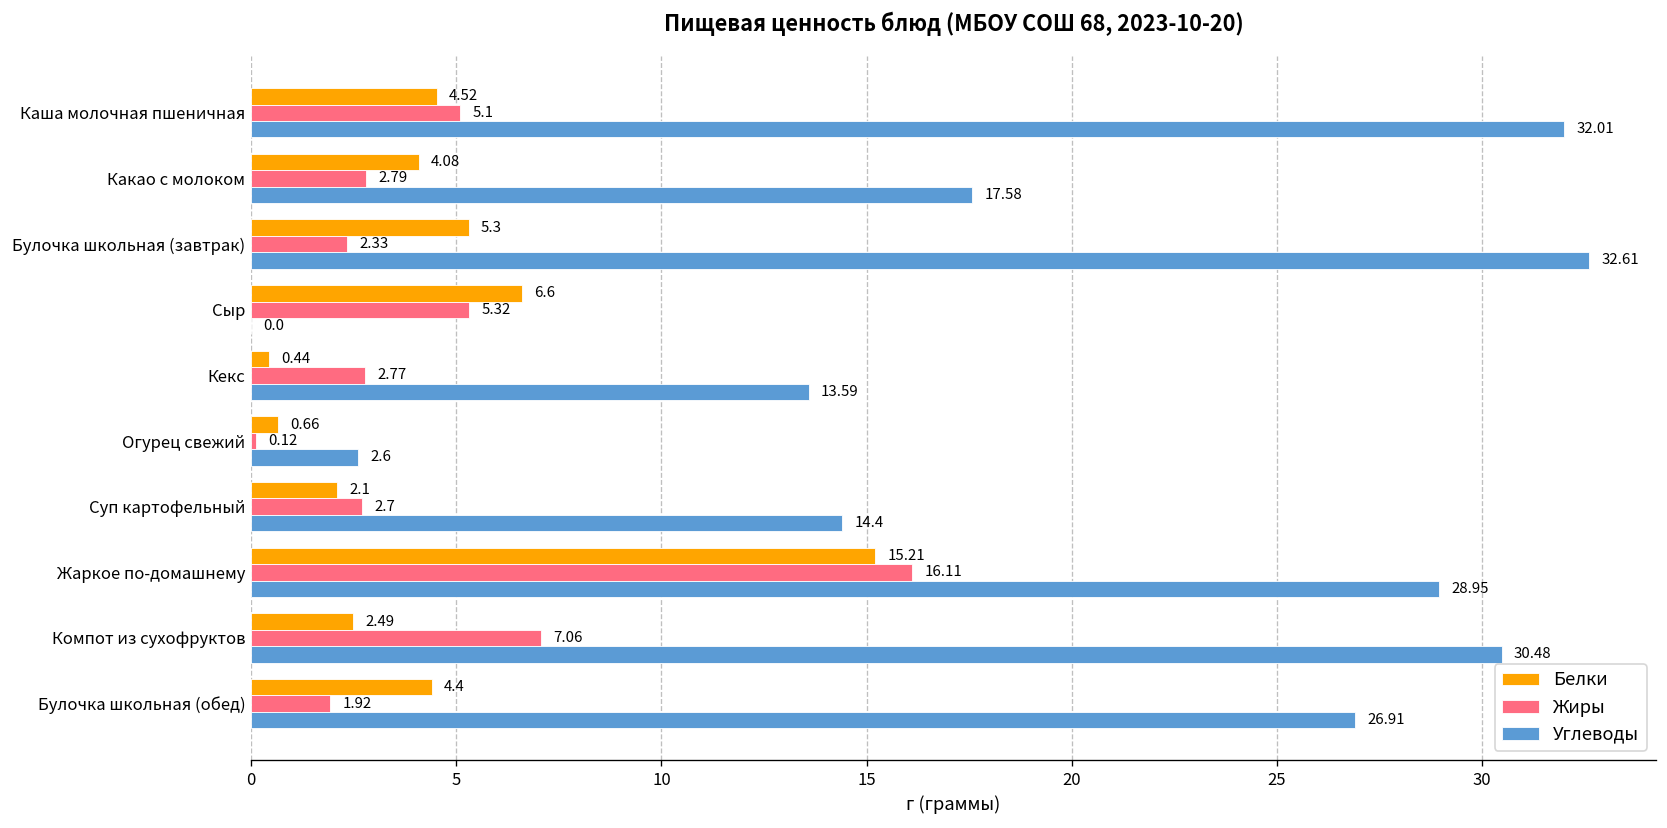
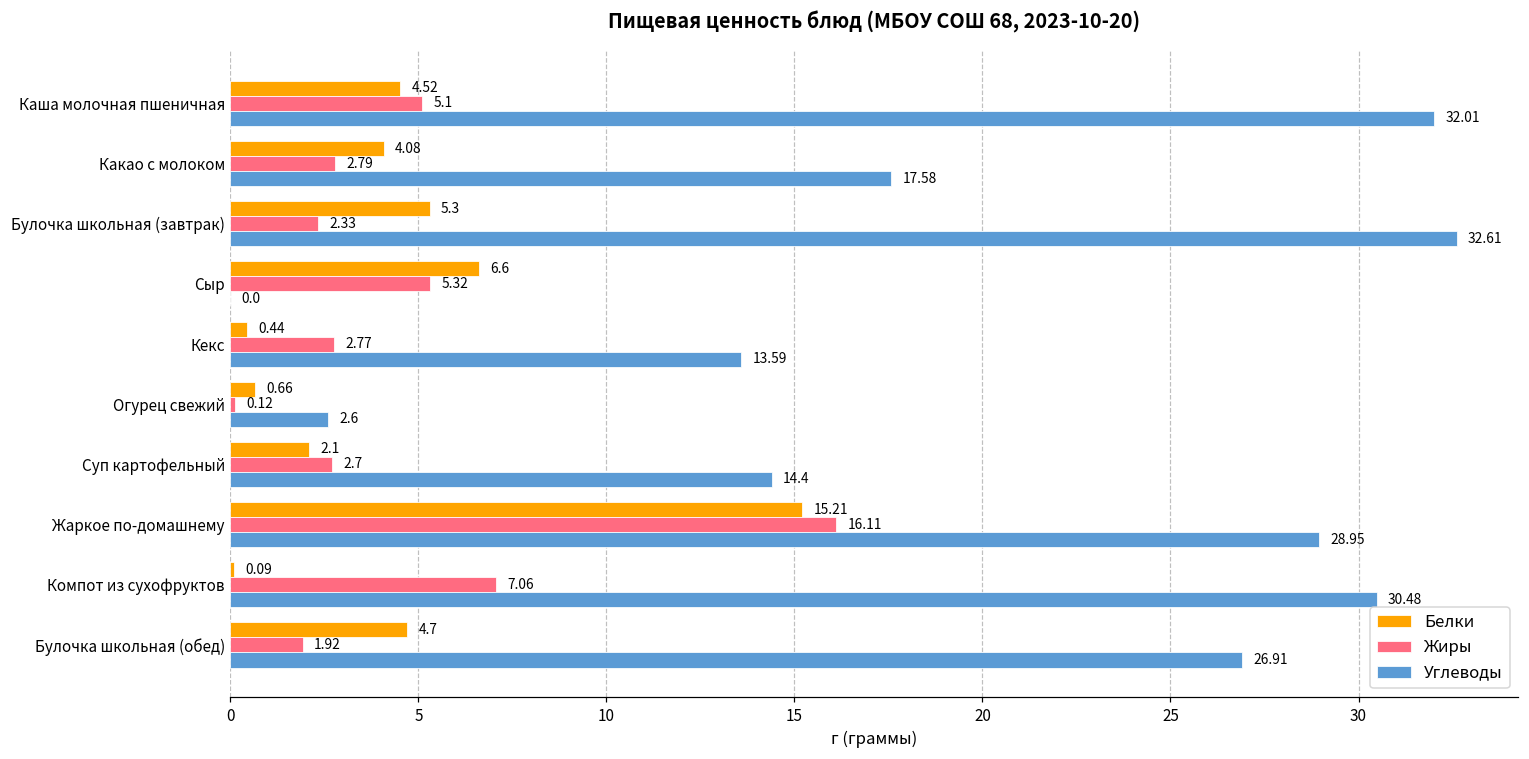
Белки, Компот из сухофруктов: 2.49 -> 0.09
Белки, Булочка школьная (обед): 4.4 -> 4.7
